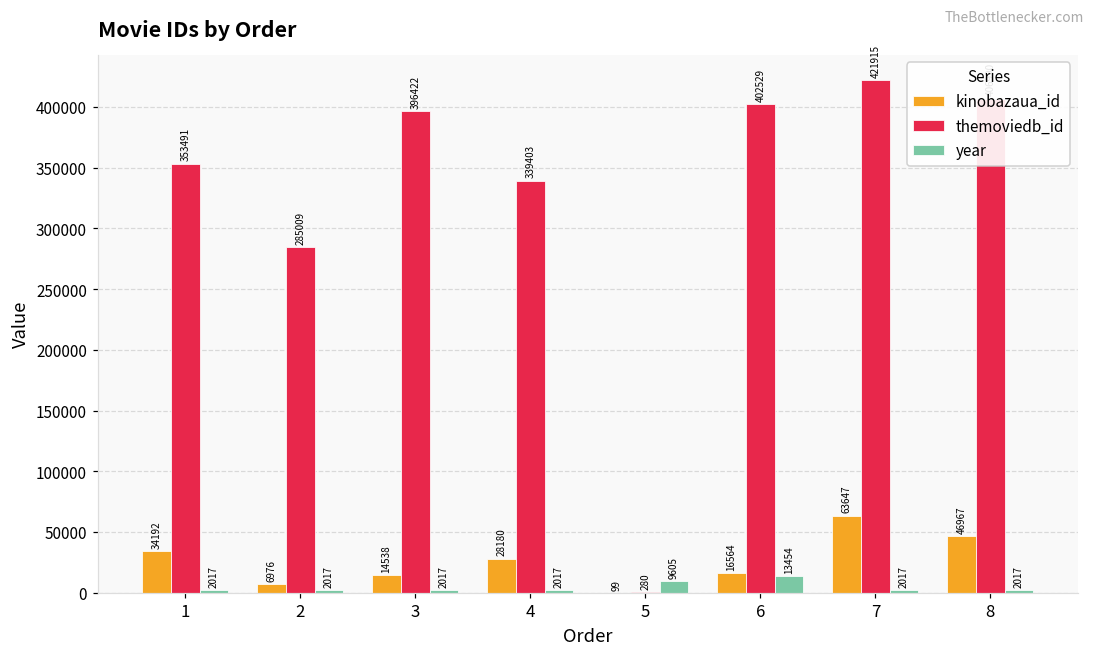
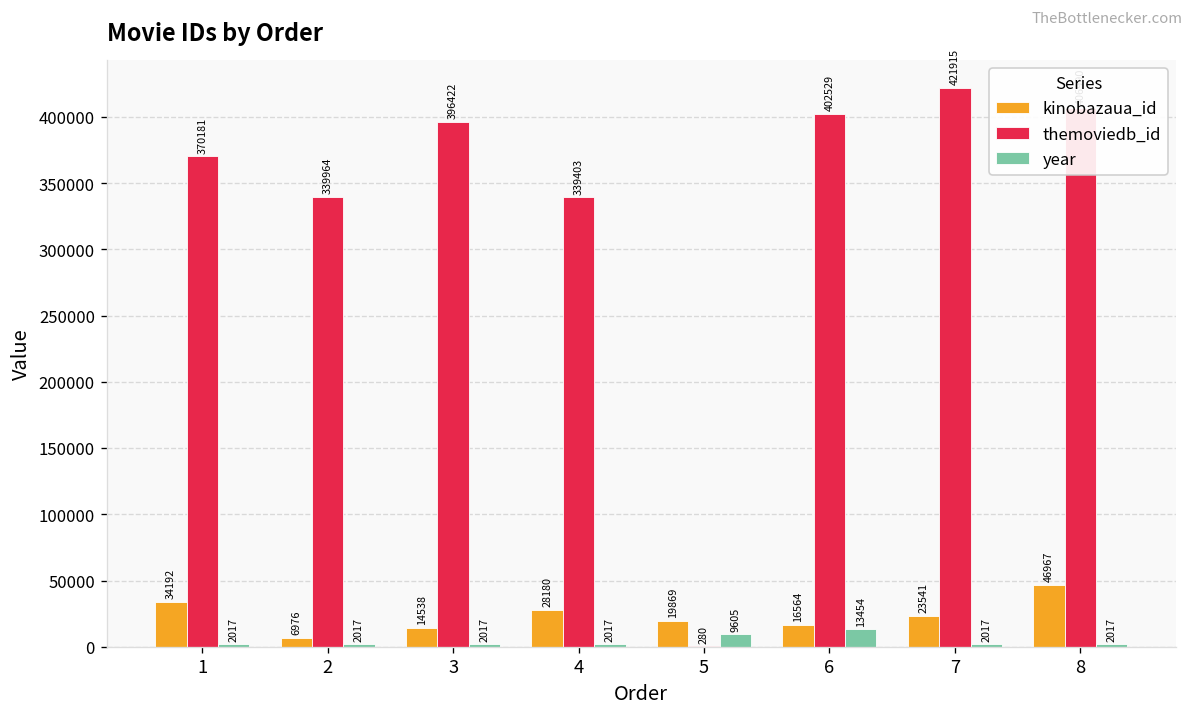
themoviedb_id, 1: 353491 -> 370181
themoviedb_id, 2: 285009 -> 339964
kinobazaua_id, 5: 99 -> 19869
kinobazaua_id, 7: 63647 -> 23541
